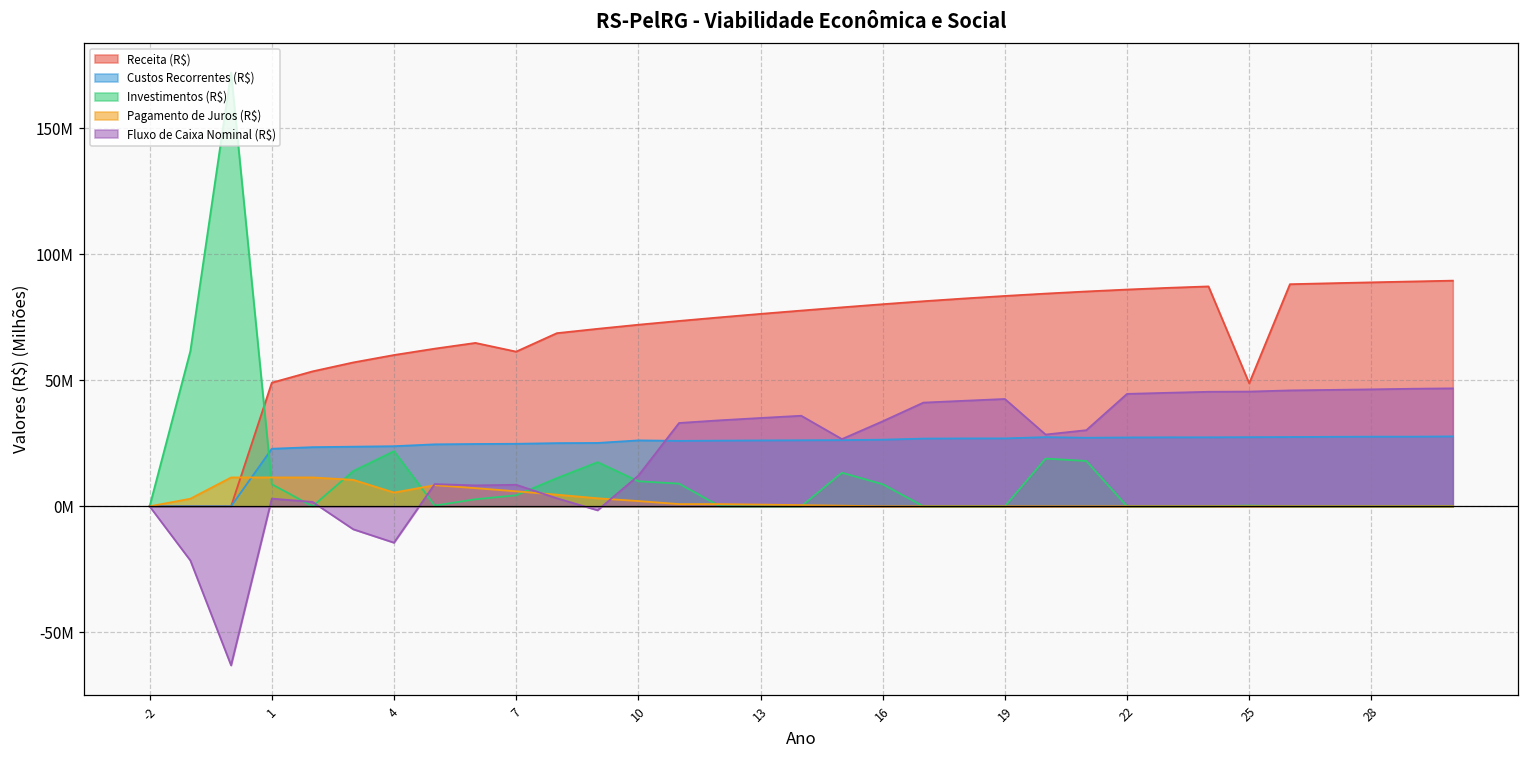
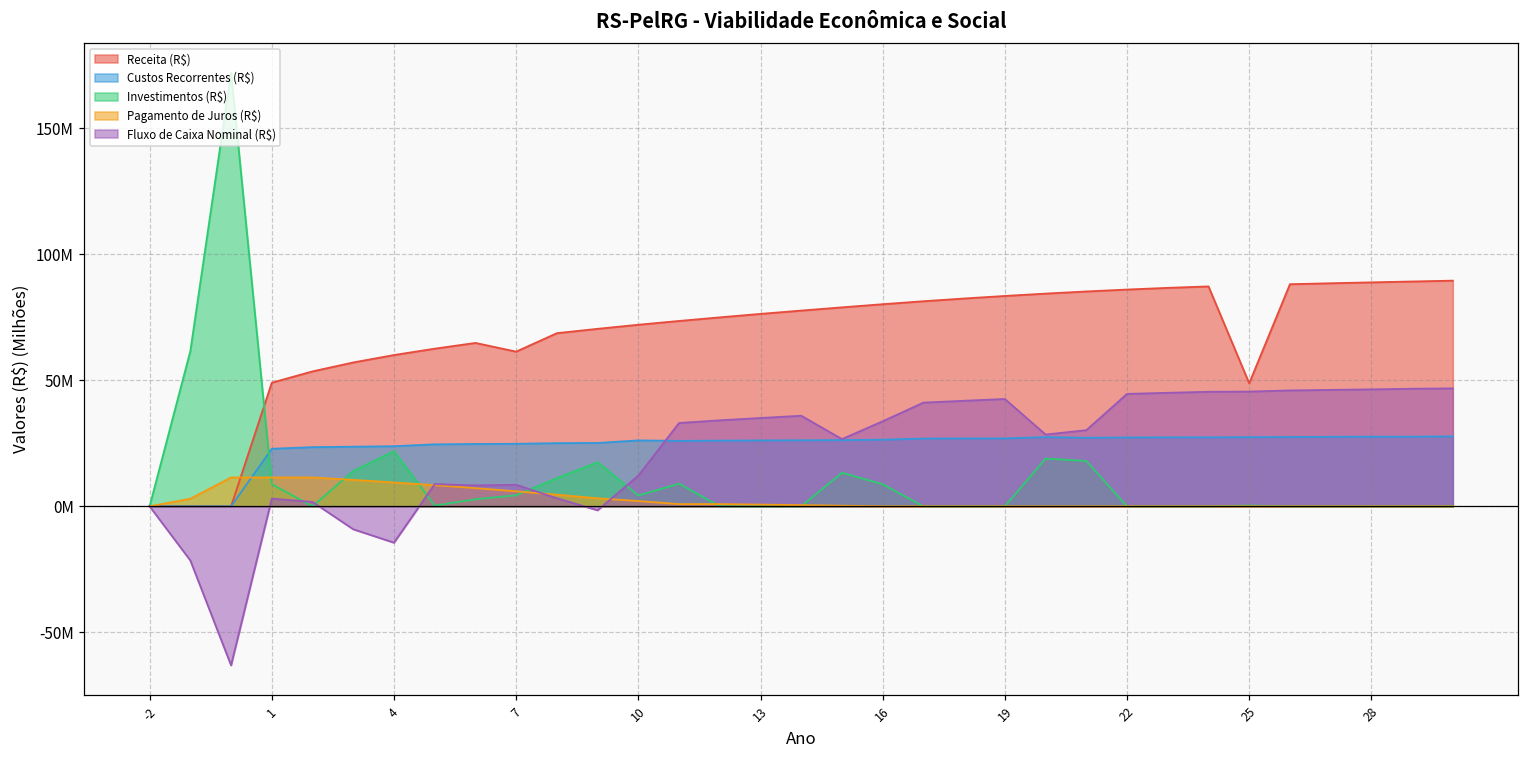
Pagamento de Juros (R$), 4: 5000000 -> 9000000
Investimentos (R$), 10: 10000000 -> 4000000
